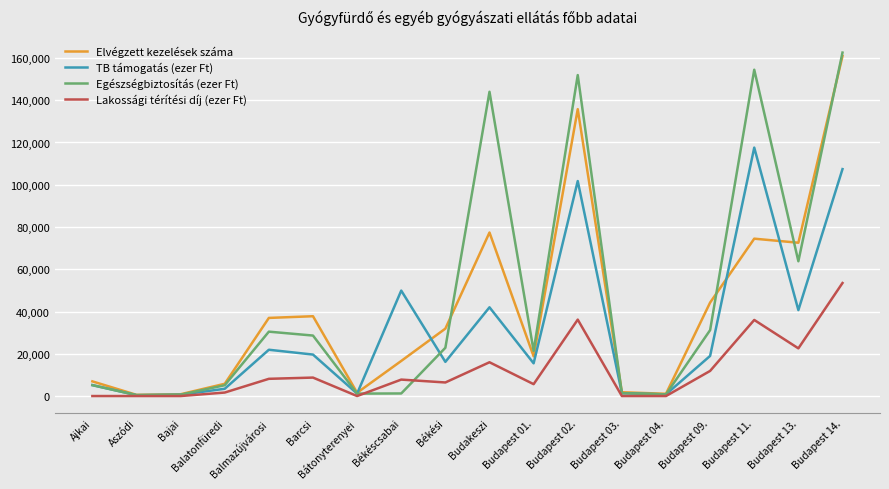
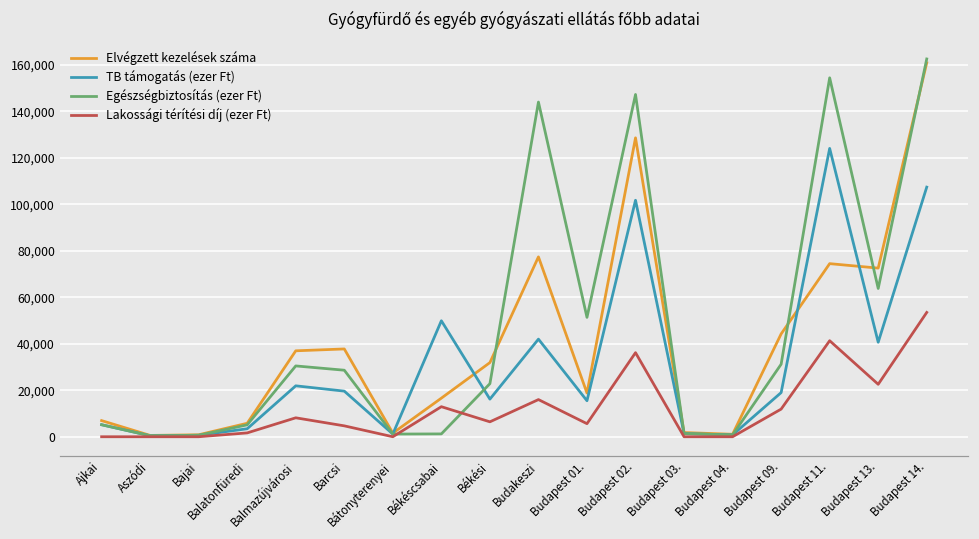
Lakossági térítési díj (ezer Ft), Barcsi: 9,000 -> 5,000
Lakossági térítési díj (ezer Ft), Békéscsabai: 8,000 -> 13,000
Egészségbiztosítás (ezer Ft), Budapest 01.: 21,000 -> 51,000
Elvégzett kezelések száma, Budapest 02.: 136,000 -> 129,000
Egészségbiztosítás (ezer Ft), Budapest 02.: 152,000 -> 147,000
TB támogatás (ezer Ft), Budapest 11.: 118,000 -> 124,000
Lakossági térítési díj (ezer Ft), Budapest 11.: 36,000 -> 41,000
